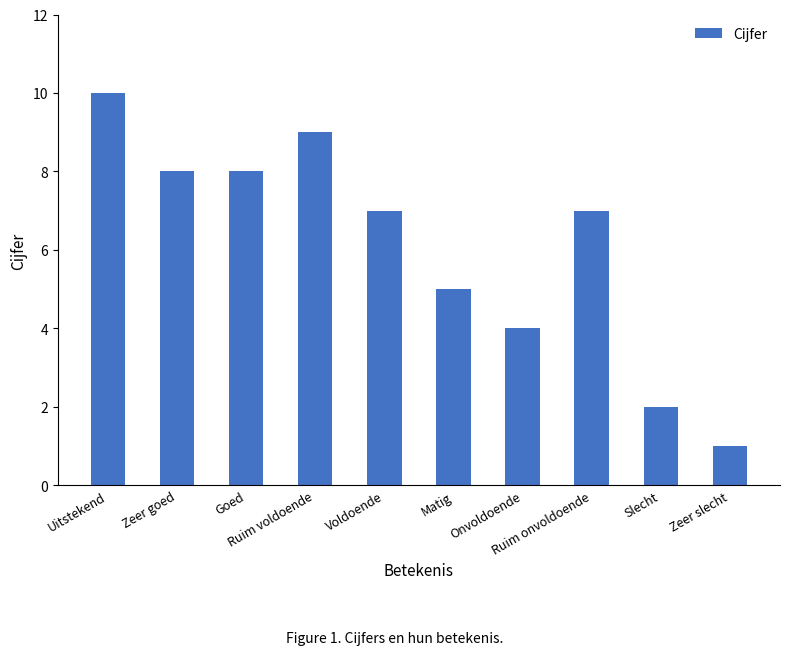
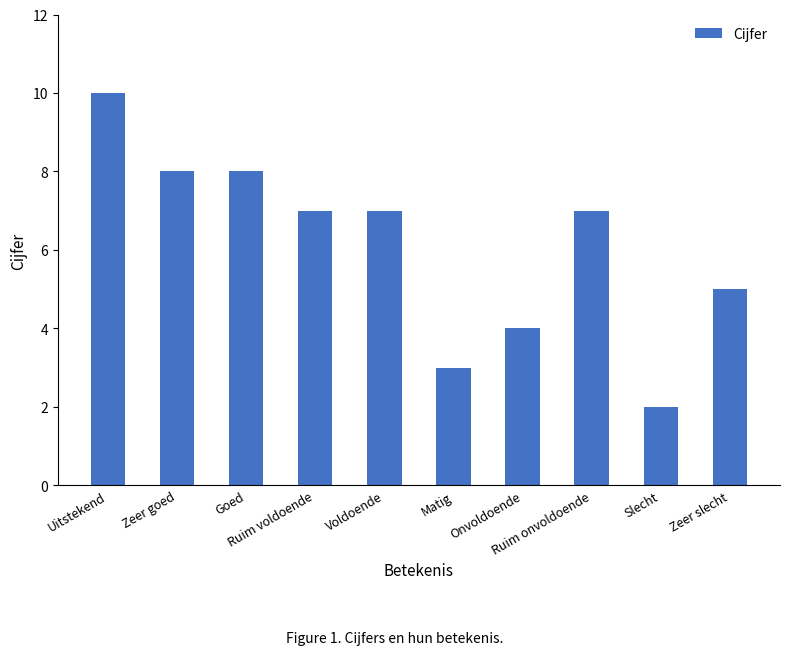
Ruim voldoende: 9 -> 7
Matig: 5 -> 3
Zeer slecht: 1 -> 5
